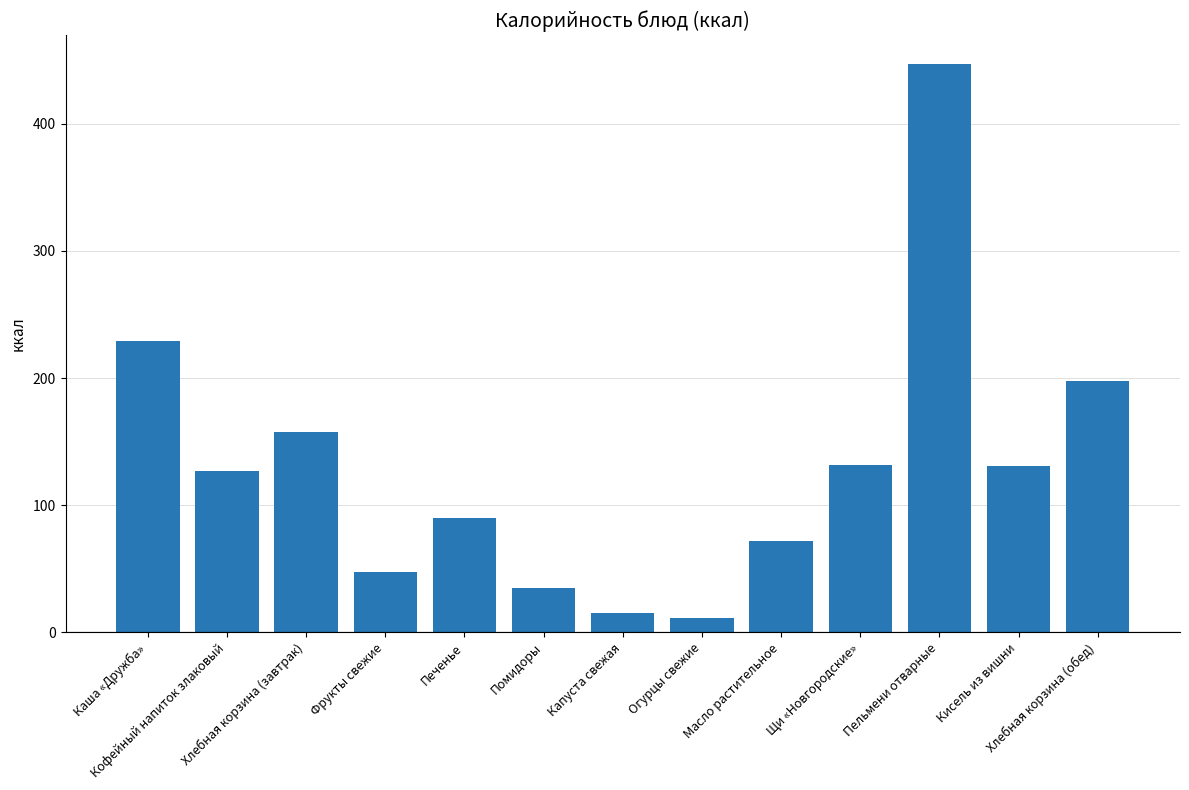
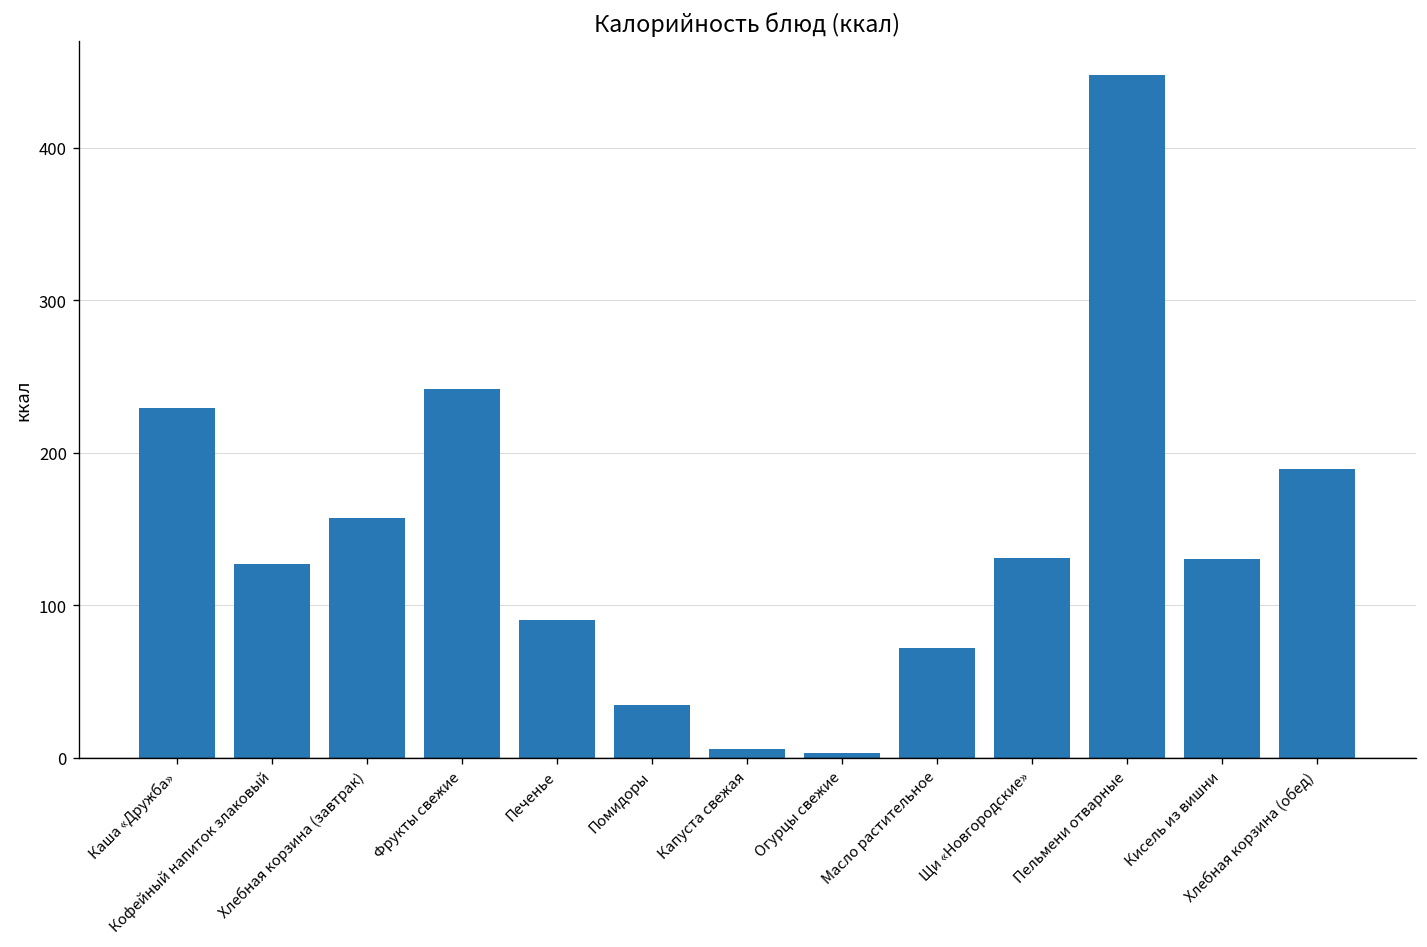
Фрукты свежие: 47 -> 242
Капуста свежая: 16 -> 6
Огурцы свежие: 11 -> 3
Хлебная корзина (обед): 198 -> 189
